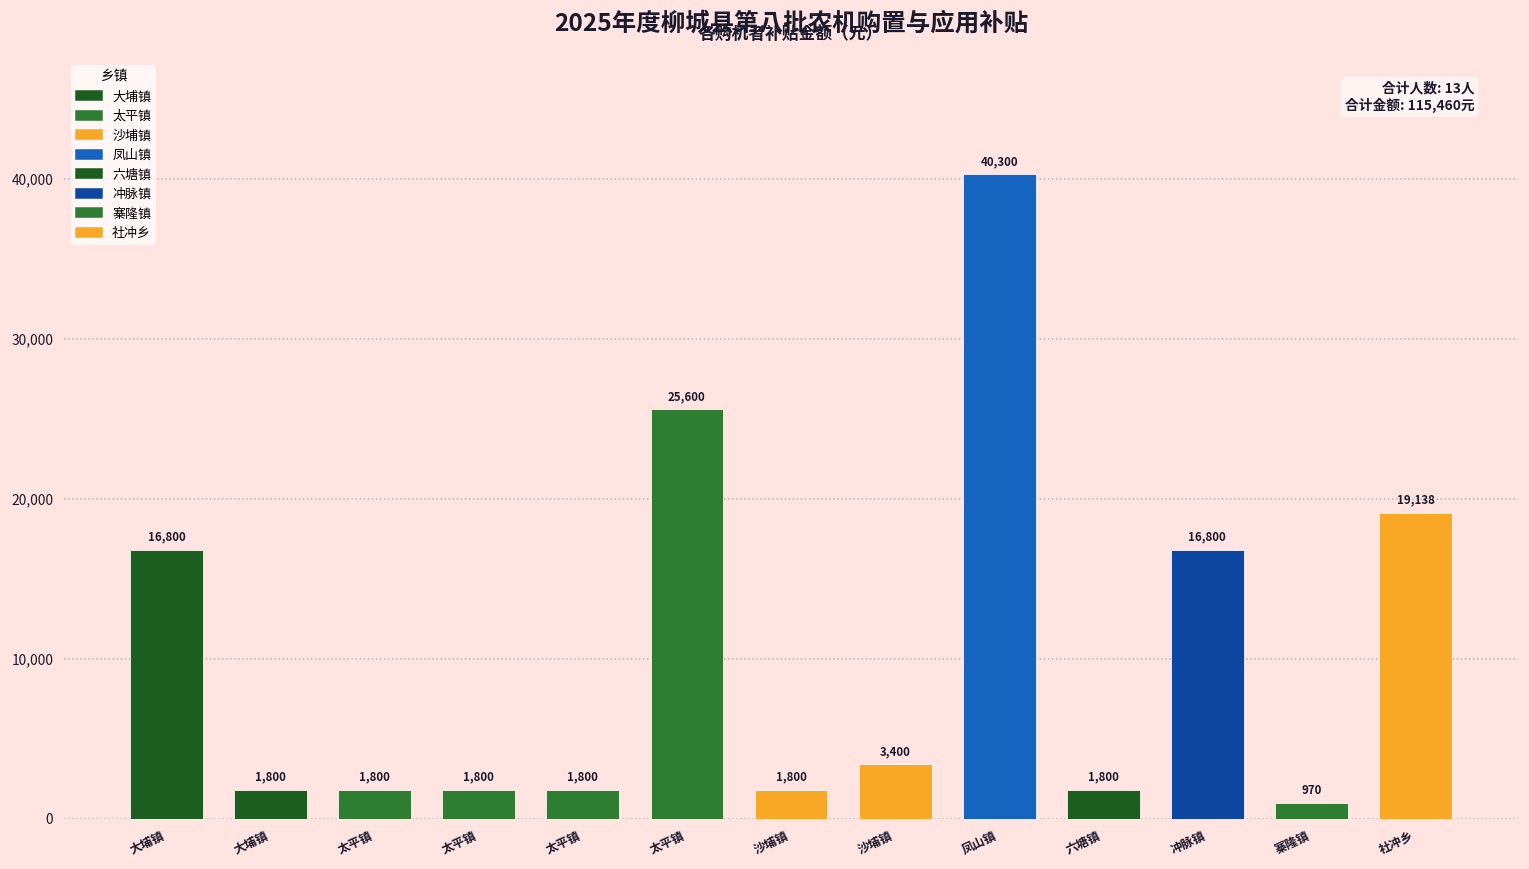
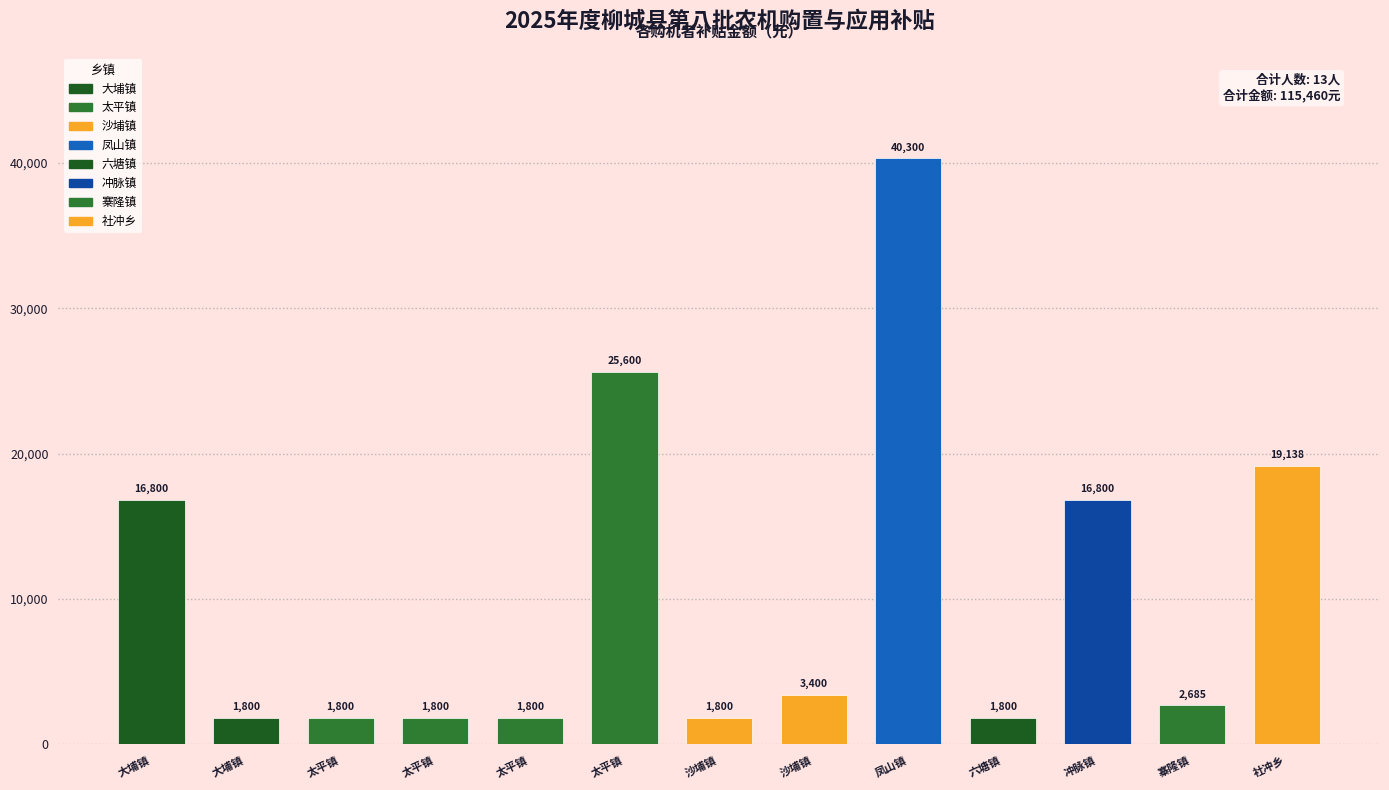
寨隆镇: 970 -> 2,685
